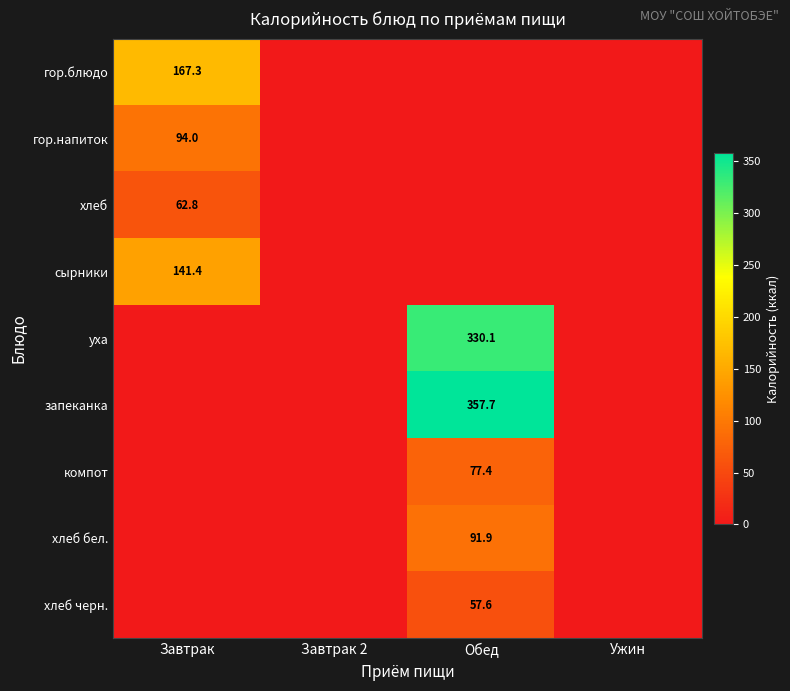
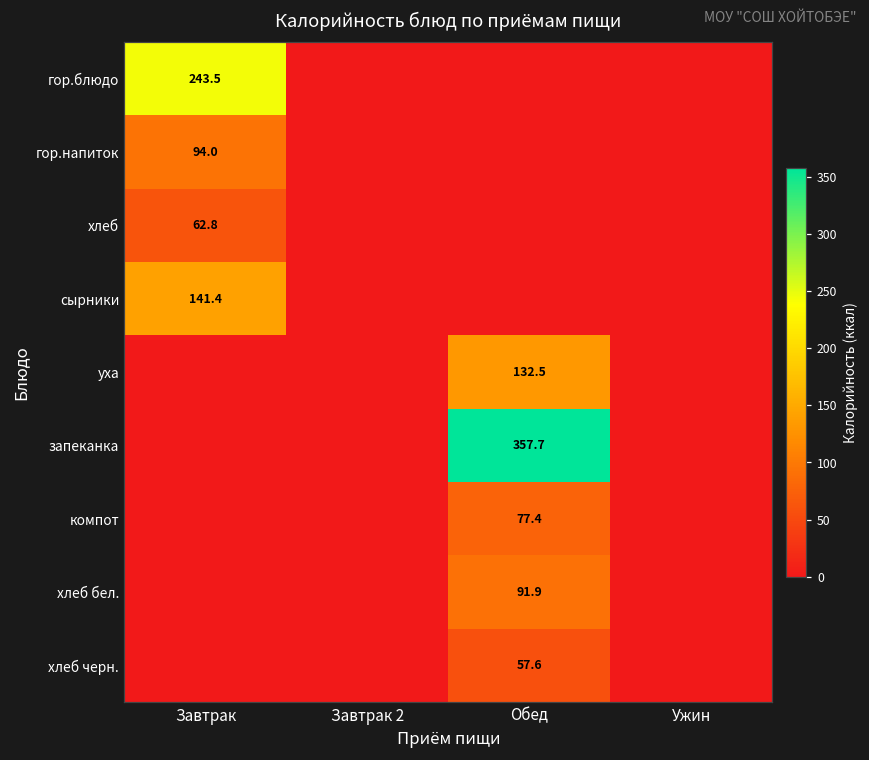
гор.блюдо, Завтрак: 167.3 -> 243.5
уха, Обед: 330.1 -> 132.5
